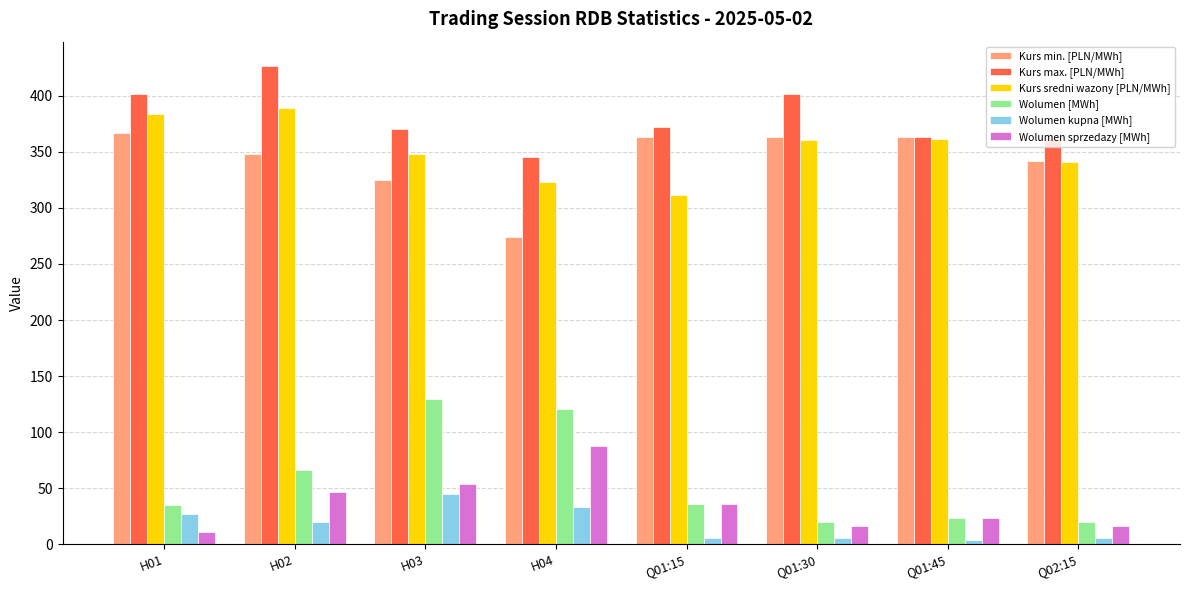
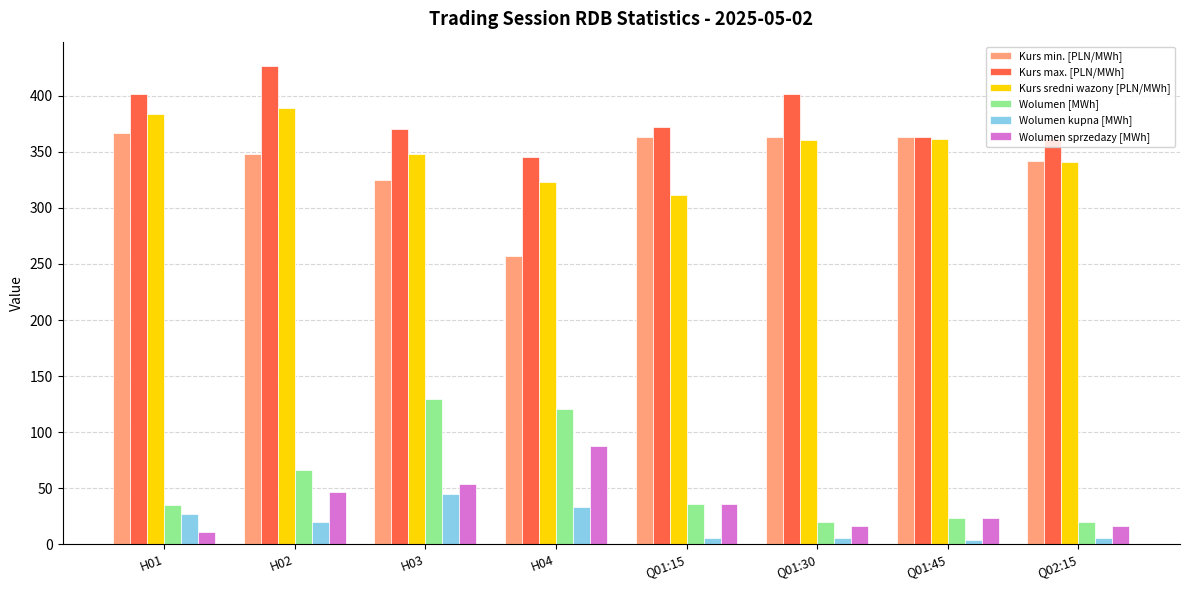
Kurs min. [PLN/MWh], H04: 274 -> 258
